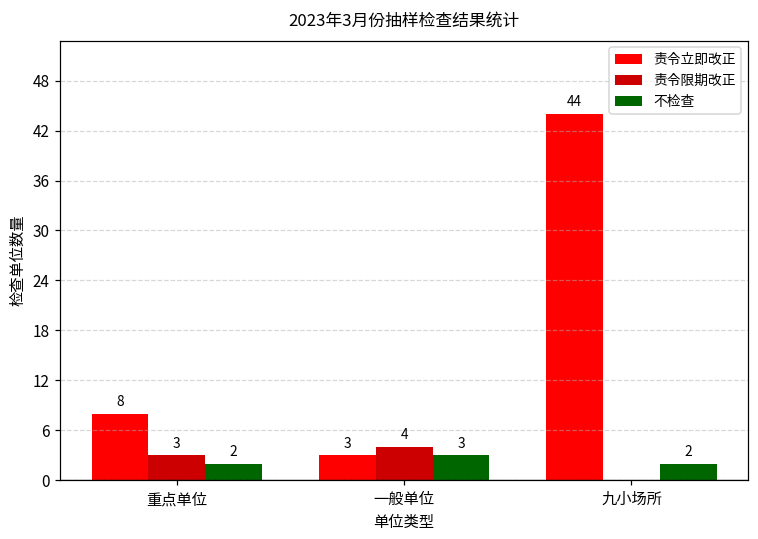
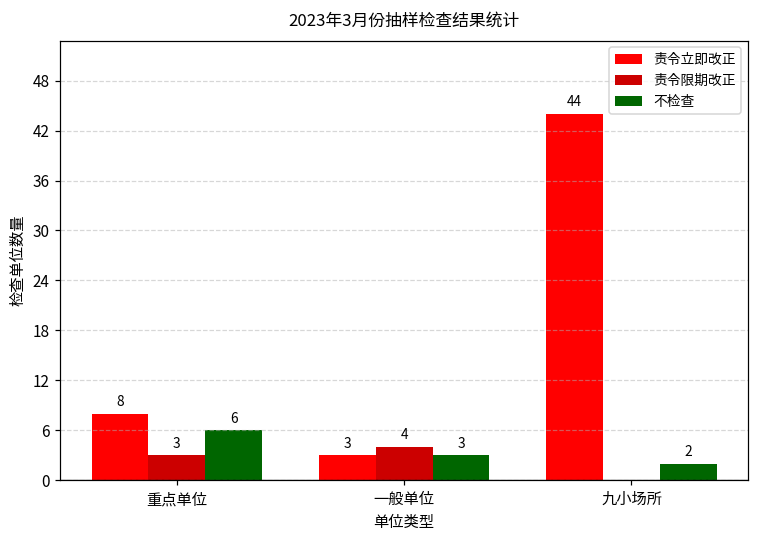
不检查, 重点单位: 2 -> 6
